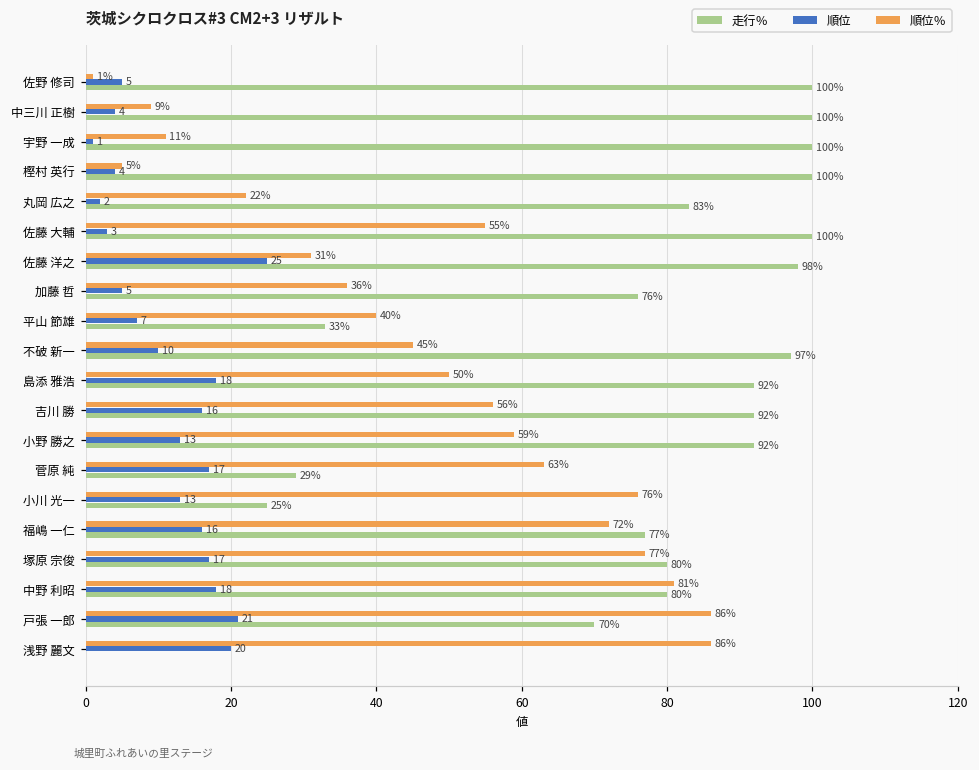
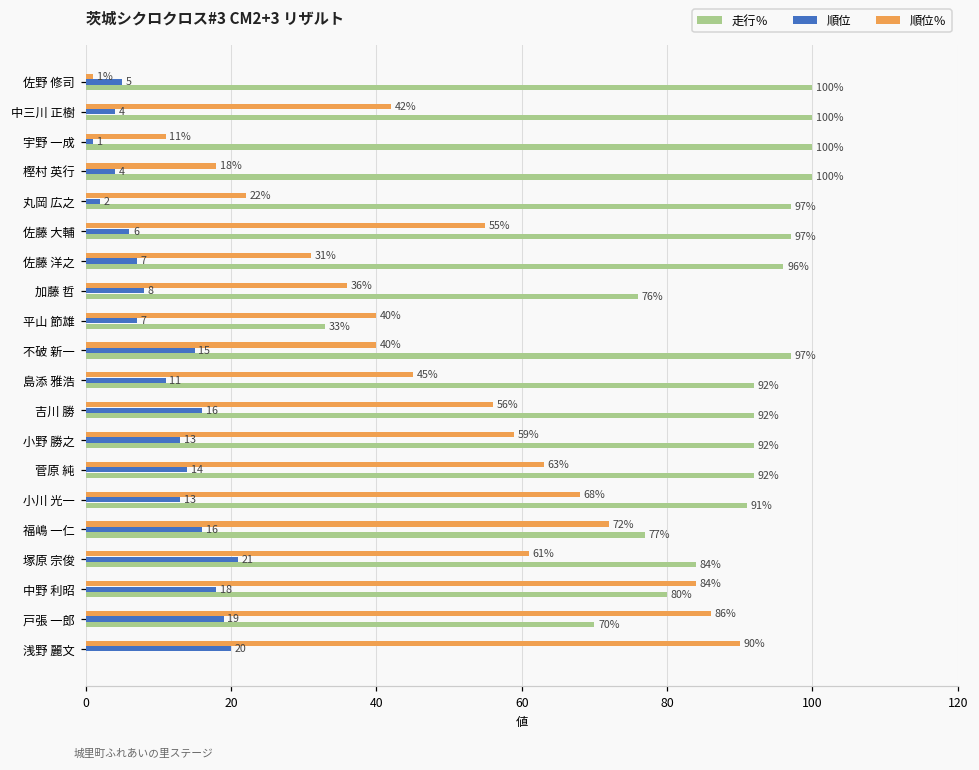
順位％, 中三川 正樹: 9% -> 42%
順位％, 樫村 英行: 5% -> 18%
走行％, 丸岡 広之: 83% -> 97%
順位, 佐藤 大輔: 3 -> 6
走行％, 佐藤 大輔: 100% -> 97%
順位, 佐藤 洋之: 25 -> 7
走行％, 佐藤 洋之: 98% -> 96%
順位, 加藤 哲: 5 -> 8
順位％, 不破 新一: 45% -> 40%
順位, 不破 新一: 10 -> 15
順位％, 島添 雅浩: 50% -> 45%
順位, 島添 雅浩: 18 -> 11
順位, 菅原 純: 17 -> 14
走行％, 菅原 純: 29% -> 92%
順位％, 小川 光一: 76% -> 68%
走行％, 小川 光一: 25% -> 91%
順位％, 塚原 宗俊: 77% -> 61%
順位, 塚原 宗俊: 17 -> 21
走行％, 塚原 宗俊: 80% -> 84%
順位％, 中野 利昭: 81% -> 84%
順位, 戸張 一郎: 21 -> 19
順位％, 浅野 麗文: 86% -> 90%
